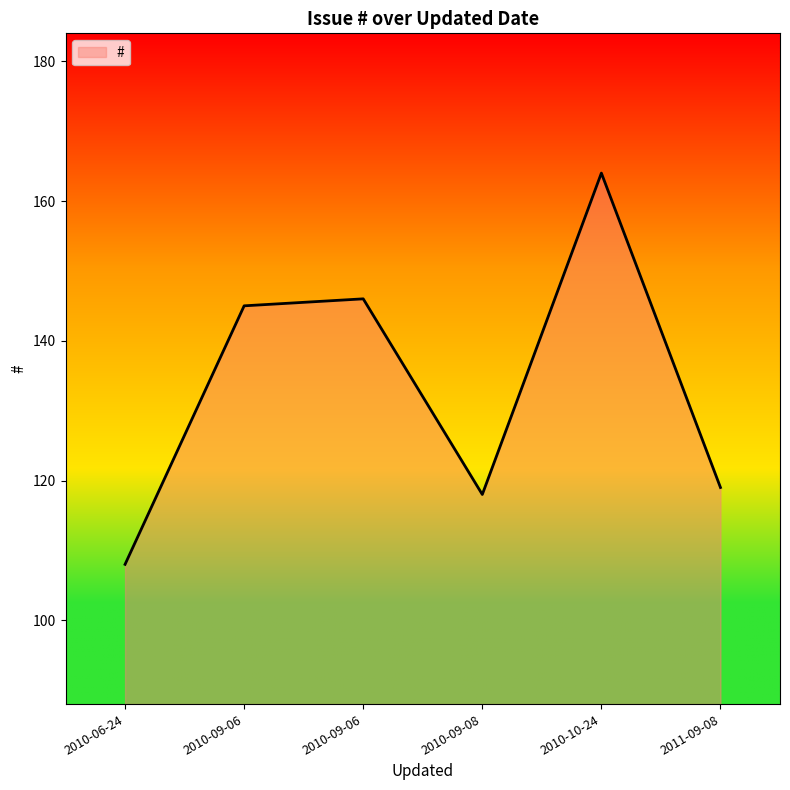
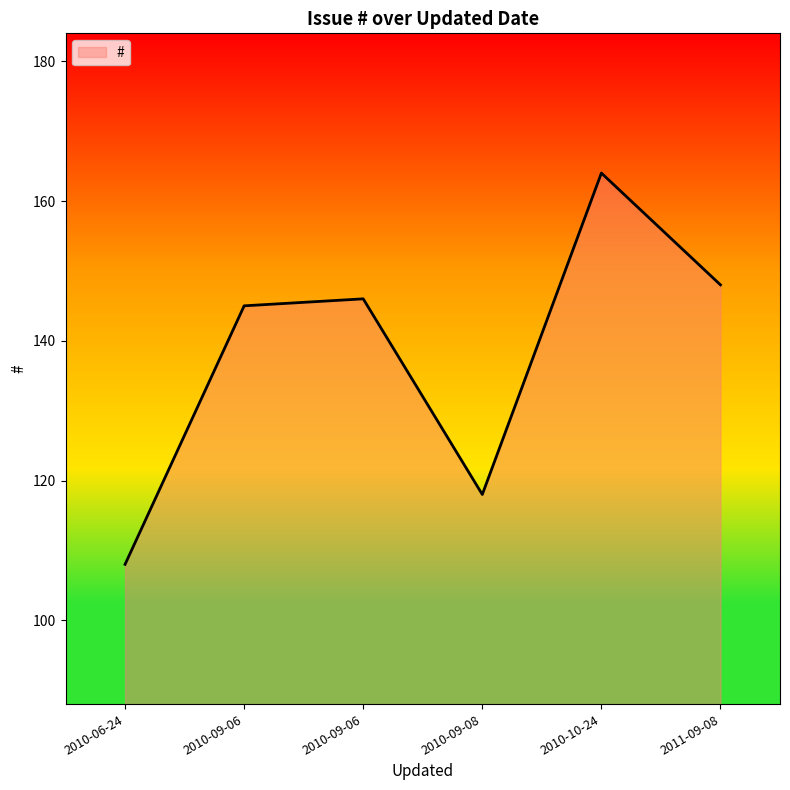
2011-09-08: 119 -> 148
